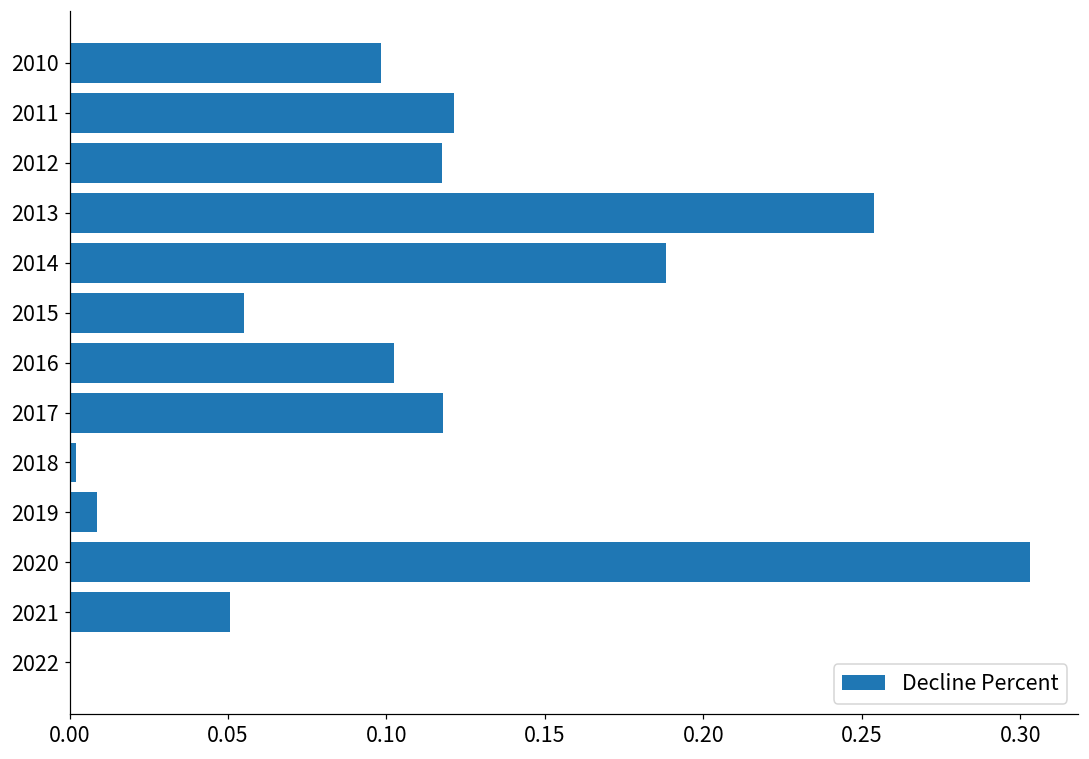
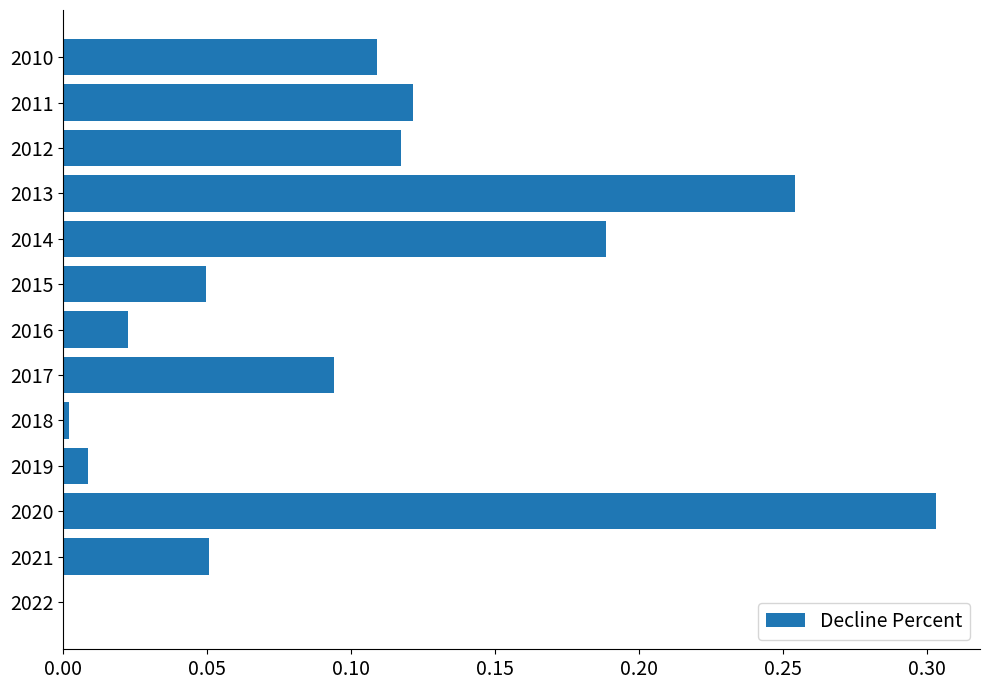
2010: 0.098 -> 0.109
2015: 0.055 -> 0.050
2016: 0.103 -> 0.022
2017: 0.118 -> 0.094
